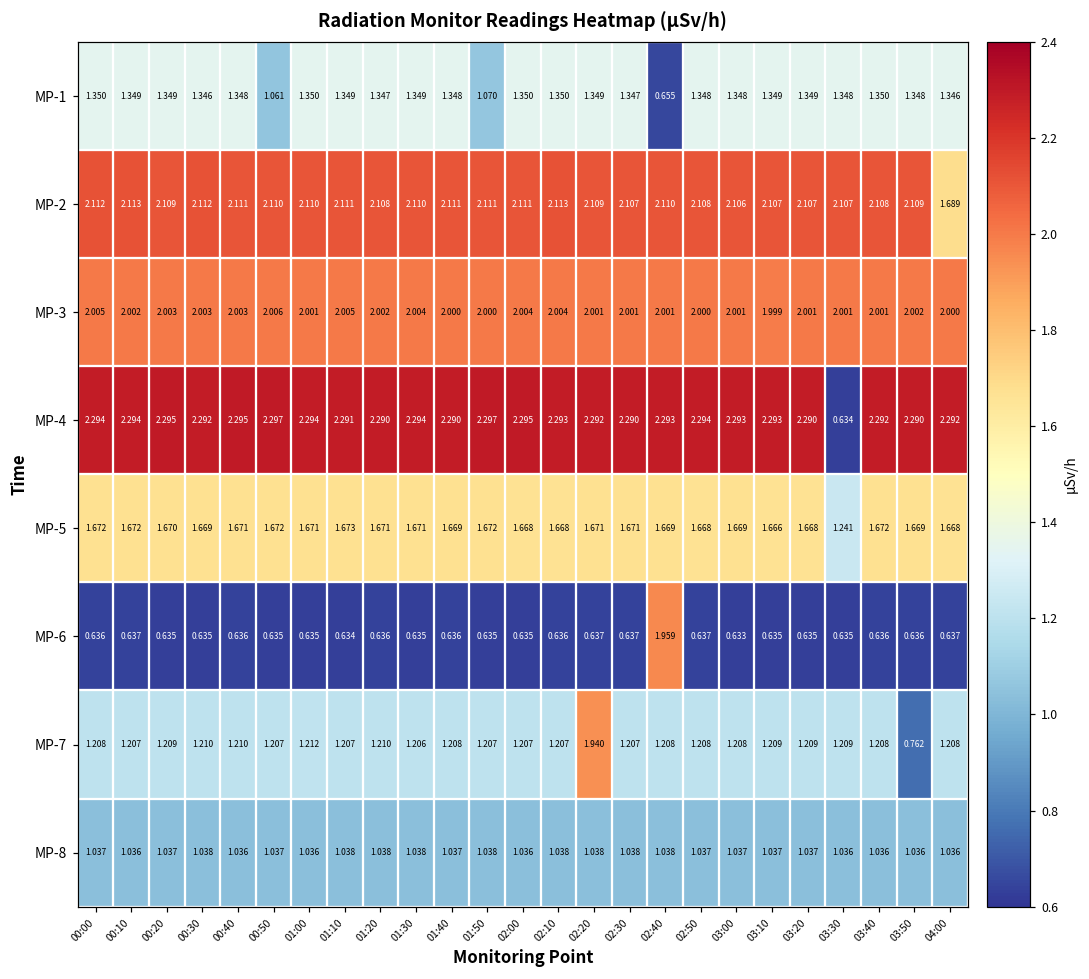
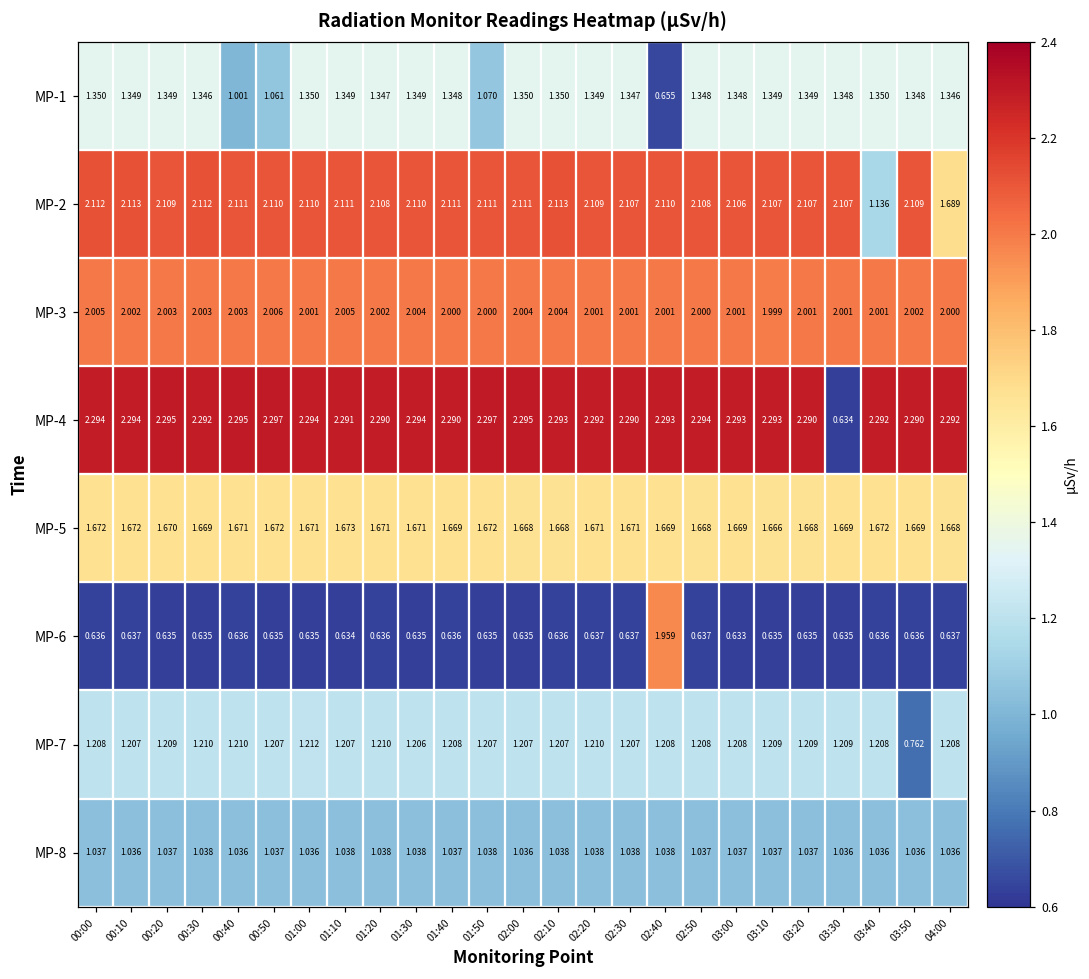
MP-1, 00:40: 1.348 -> 1.001
MP-2, 03:40: 2.108 -> 1.136
MP-5, 03:30: 1.241 -> 1.669
MP-7, 02:20: 1.940 -> 1.210
